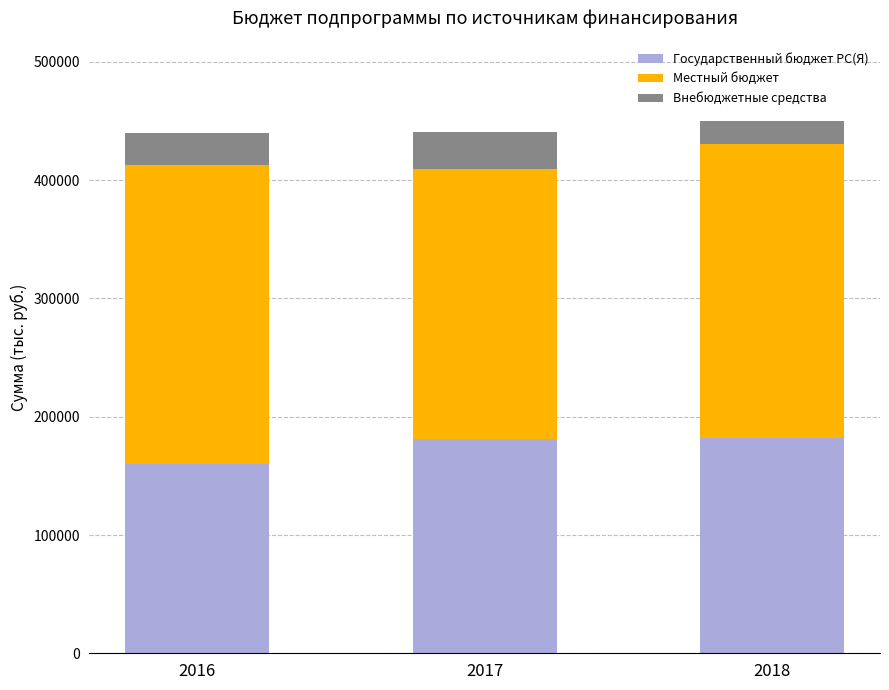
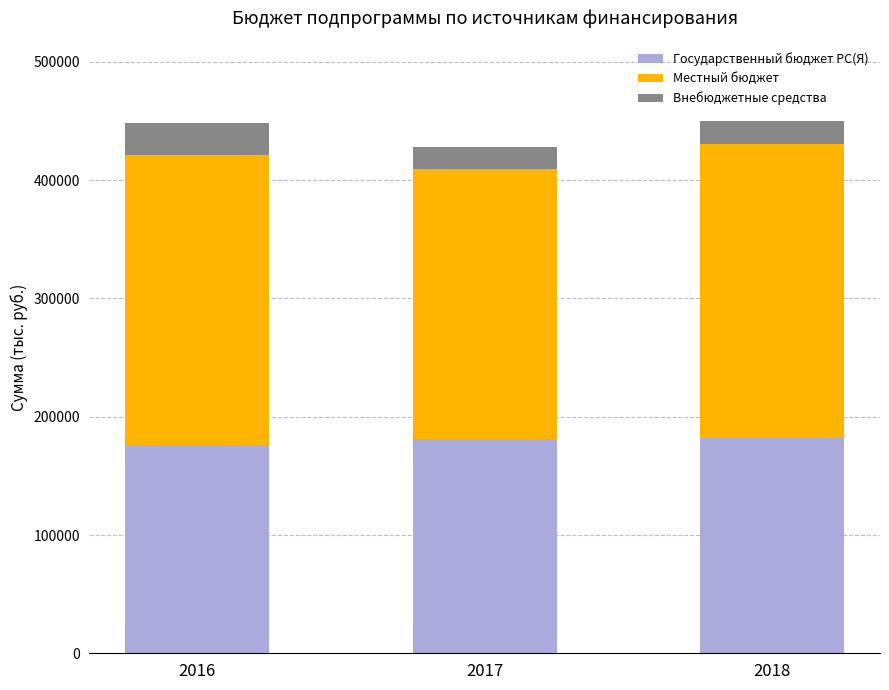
Государственный бюджет РС(Я), 2016: 160000 -> 176000
Местный бюджет, 2016: 252000 -> 245000
Внебюджетные средства, 2017: 32000 -> 19000
